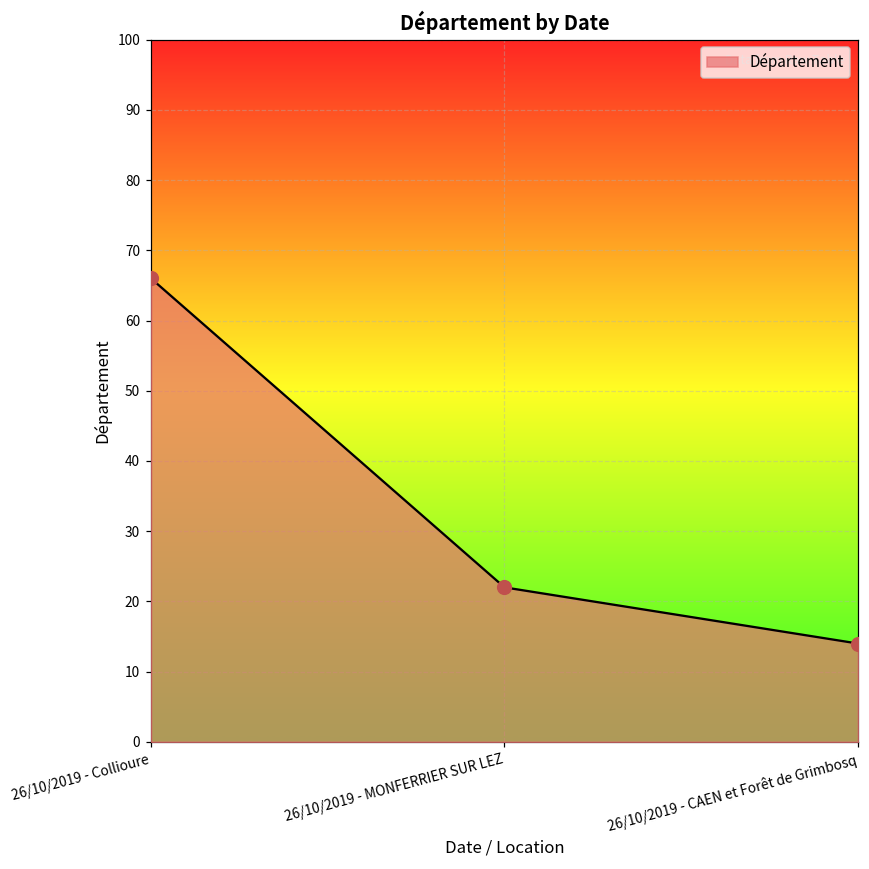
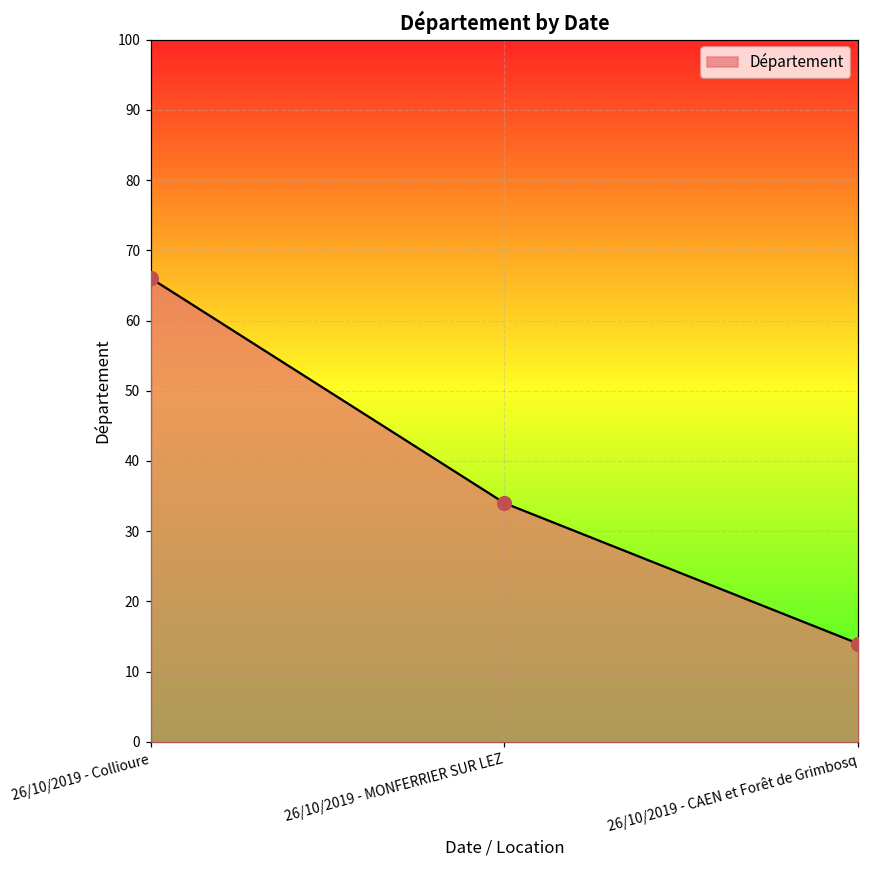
26/10/2019 - MONFERRIER SUR LEZ: 22 -> 34
